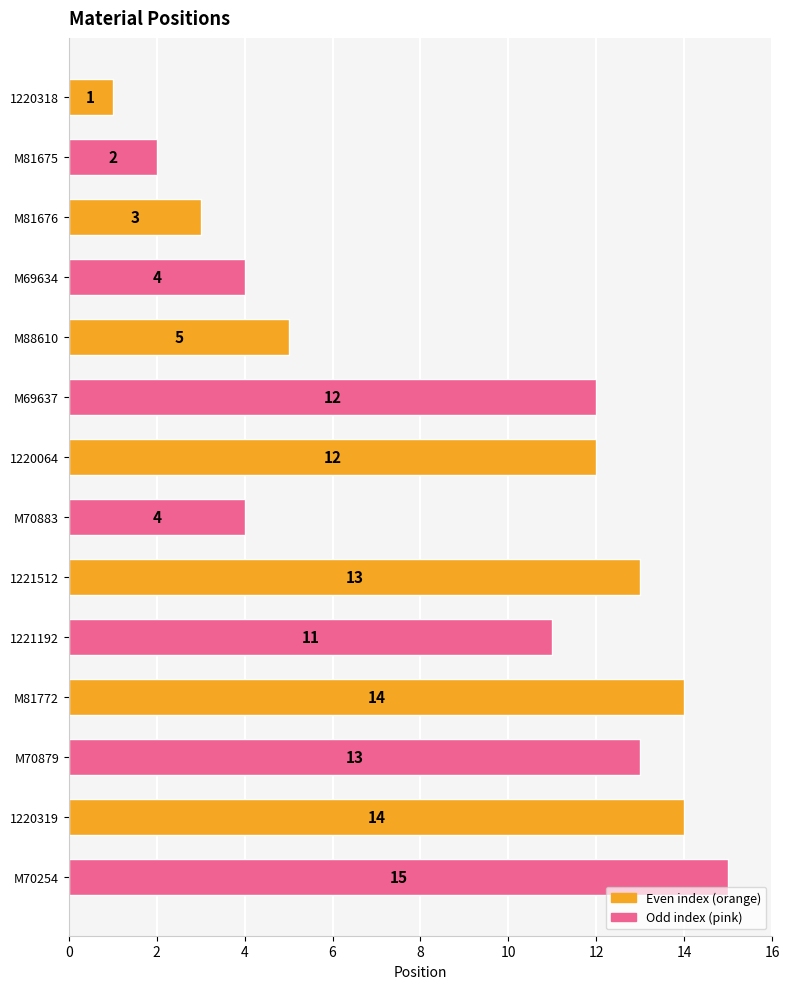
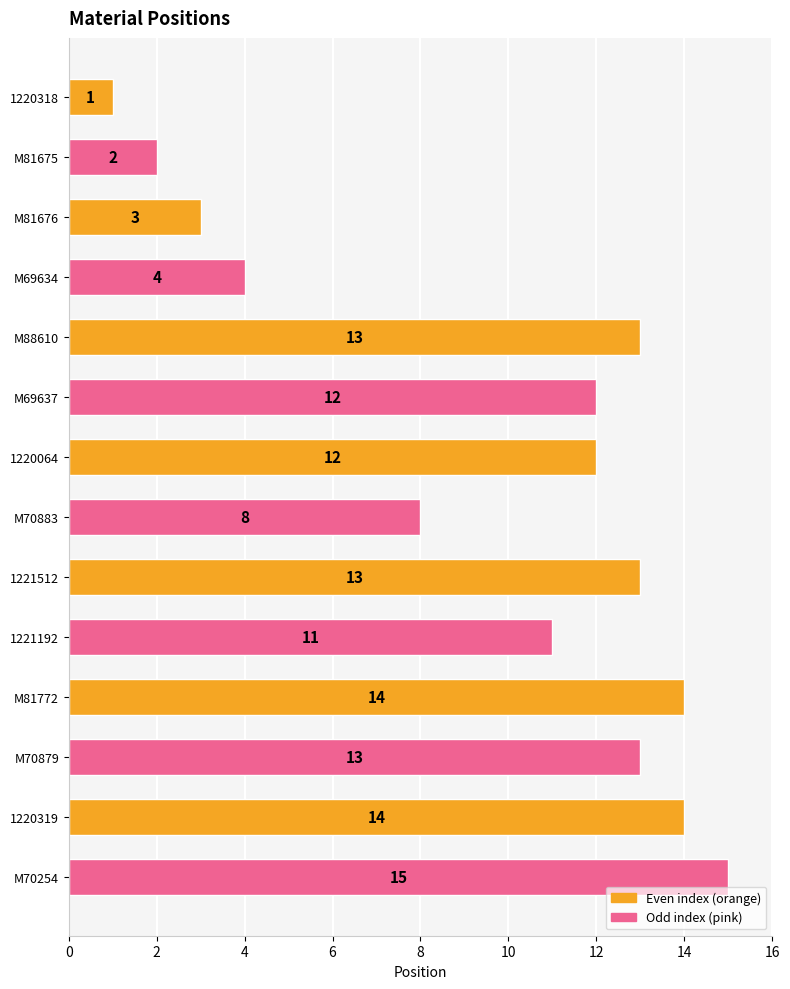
M88610: 5 -> 13
M70883: 4 -> 8
